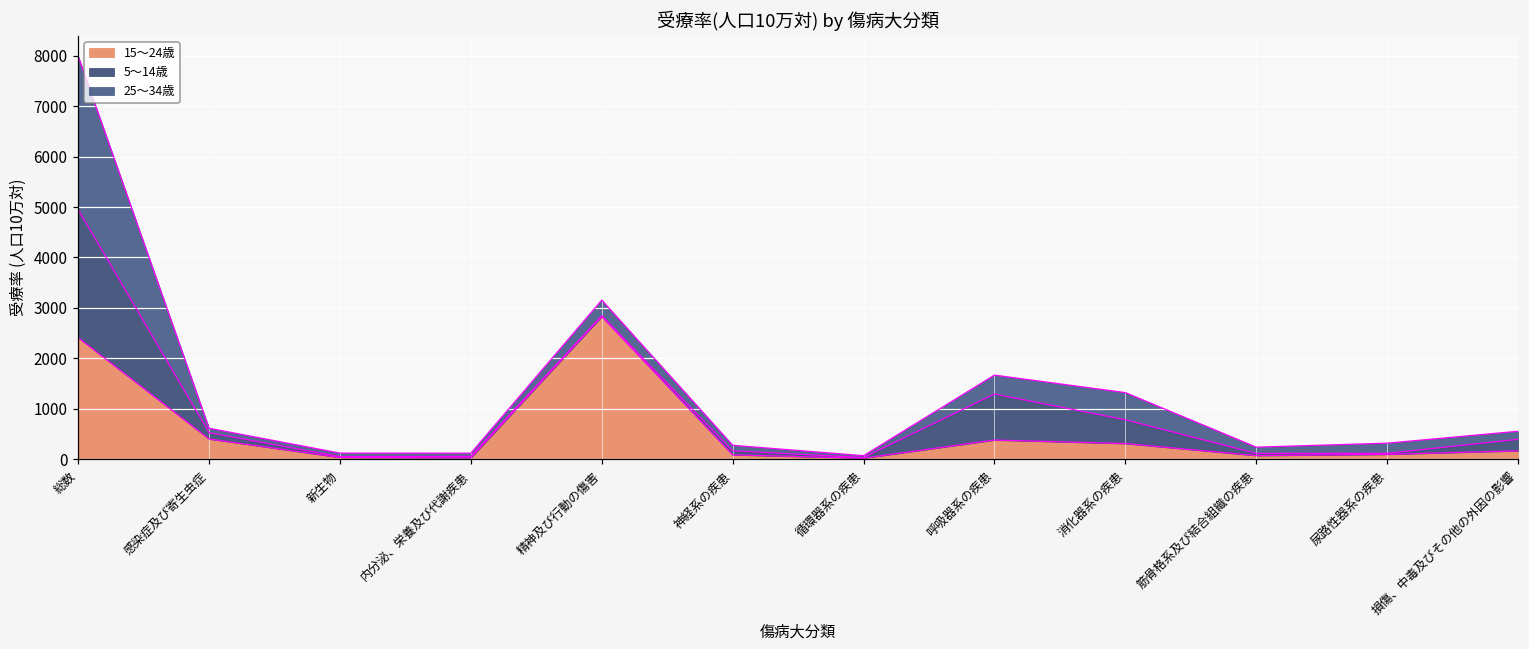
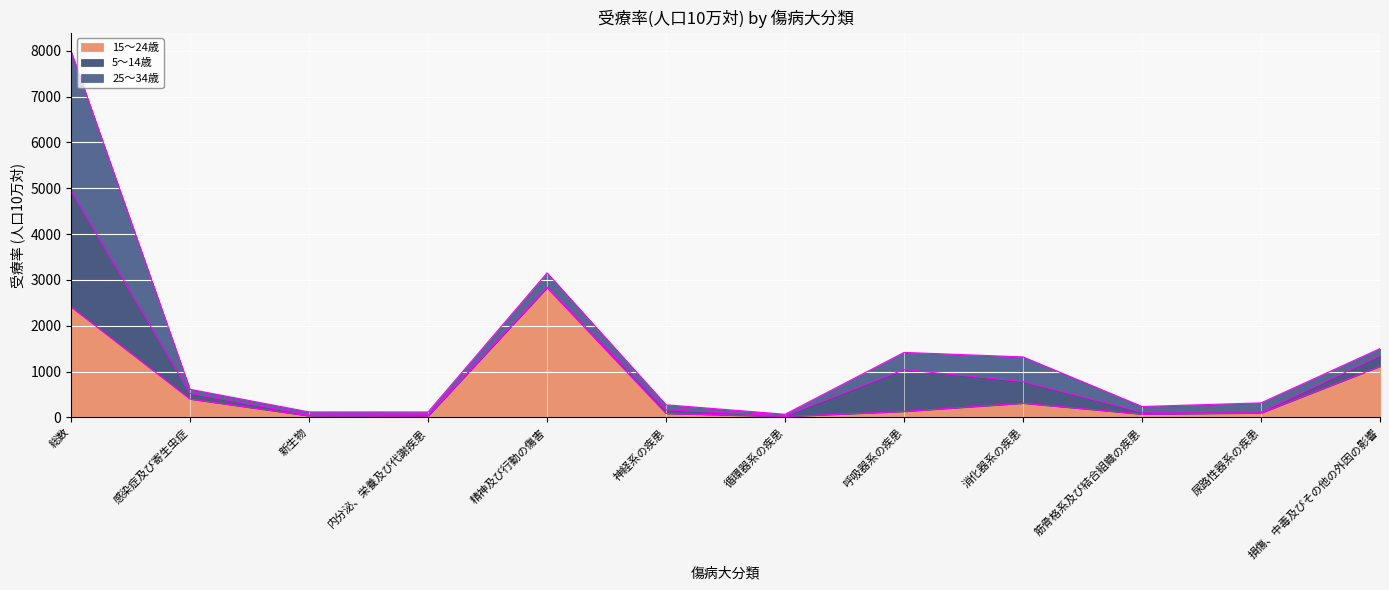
15～24歳, 呼吸器系の疾患: 400 -> 100
15～24歳, 損傷、中毒及びその他の外因の影響: 200 -> 1100
